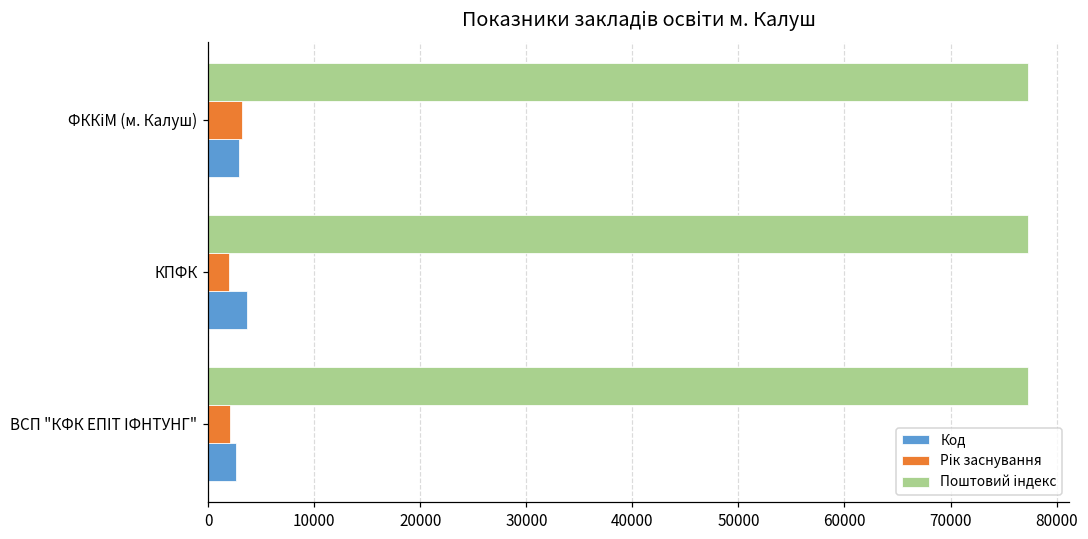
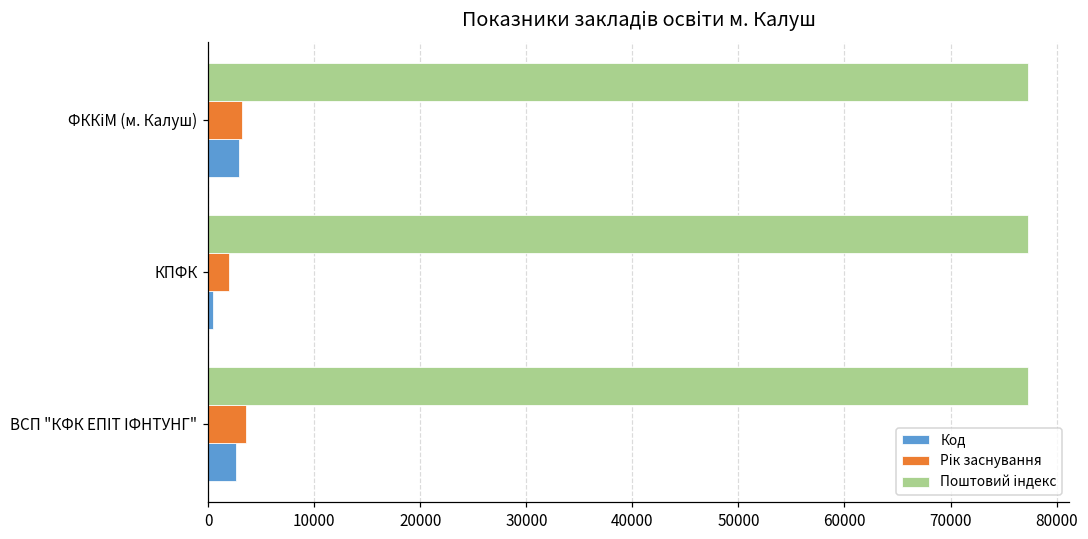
Код, КПФК: 4000 -> 0
Рік заснування, ВСП "КФК ЕПІТ ІФНТУНГ": 2000 -> 4000
